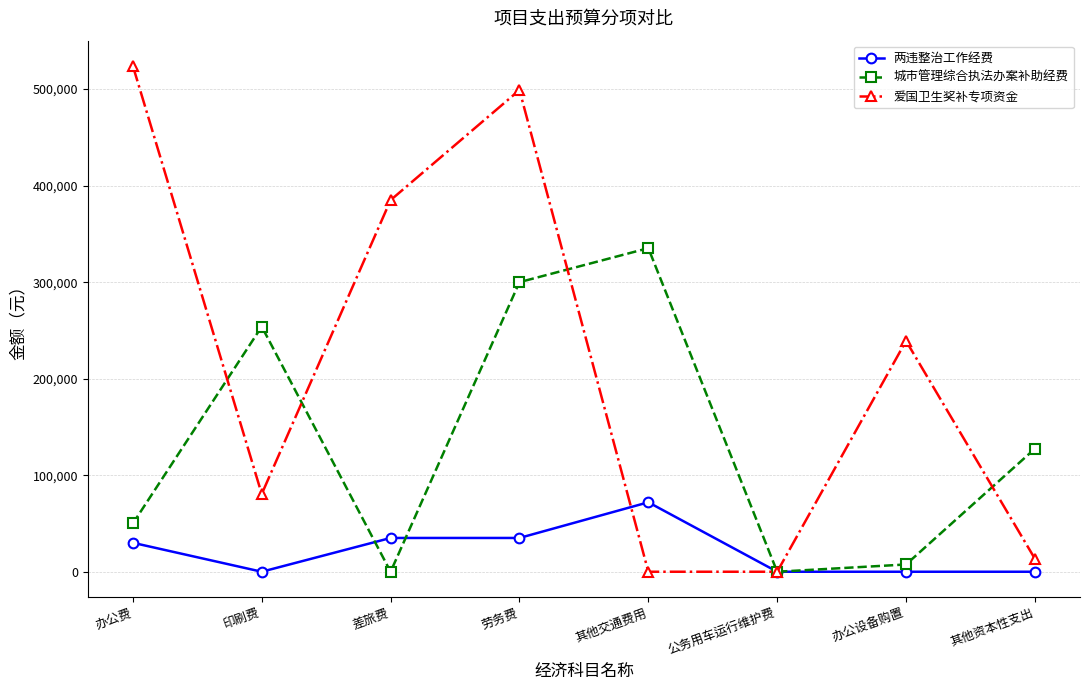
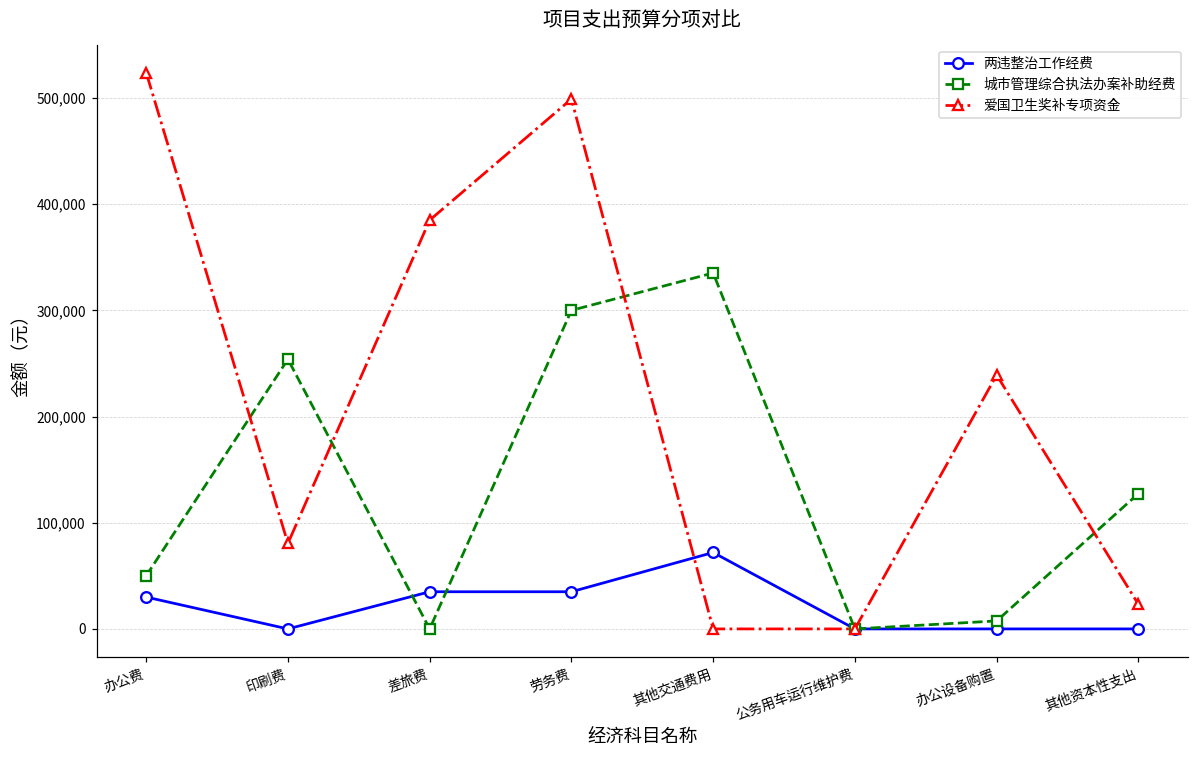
爱国卫生奖补专项资金, 其他资本性支出: 10,000 -> 20,000
